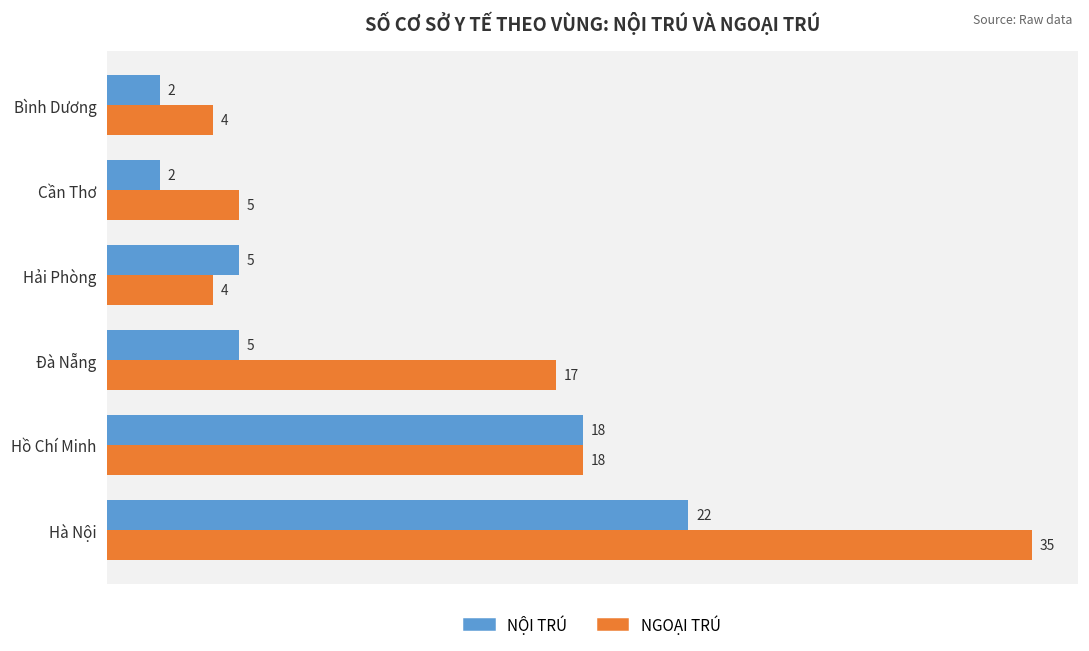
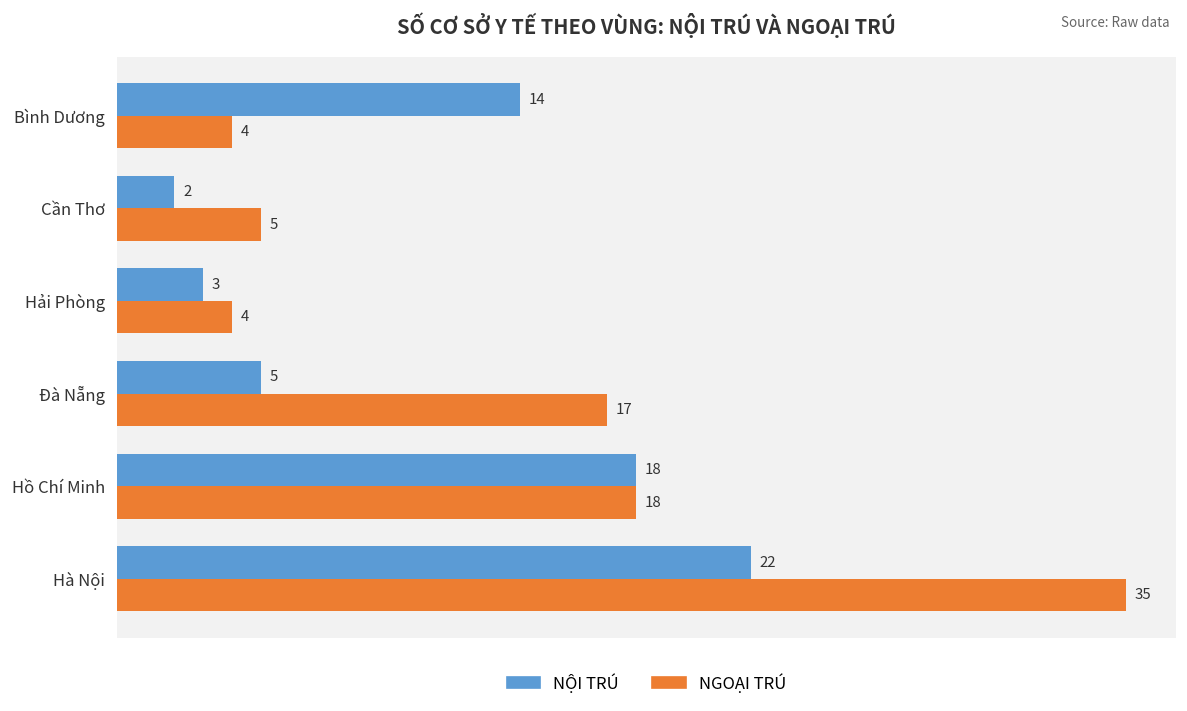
NỘI TRÚ, Bình Dương: 2 -> 14
NỘI TRÚ, Hải Phòng: 5 -> 3
